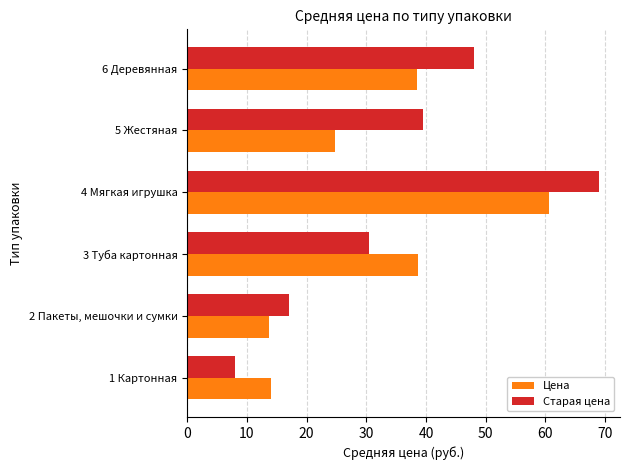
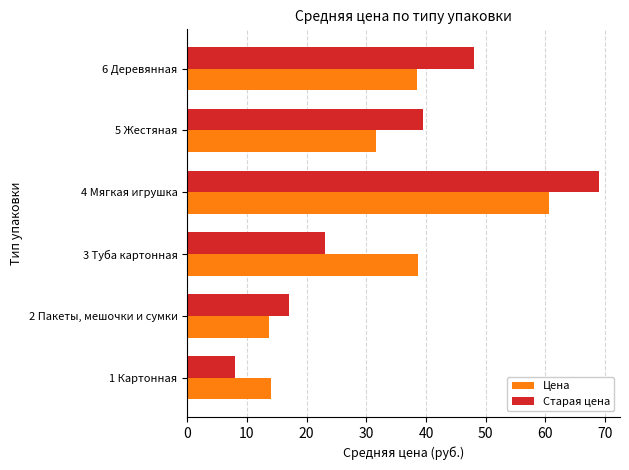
Цена, 5 Жестяная: 25 -> 32
Старая цена, 3 Туба картонная: 30 -> 23
